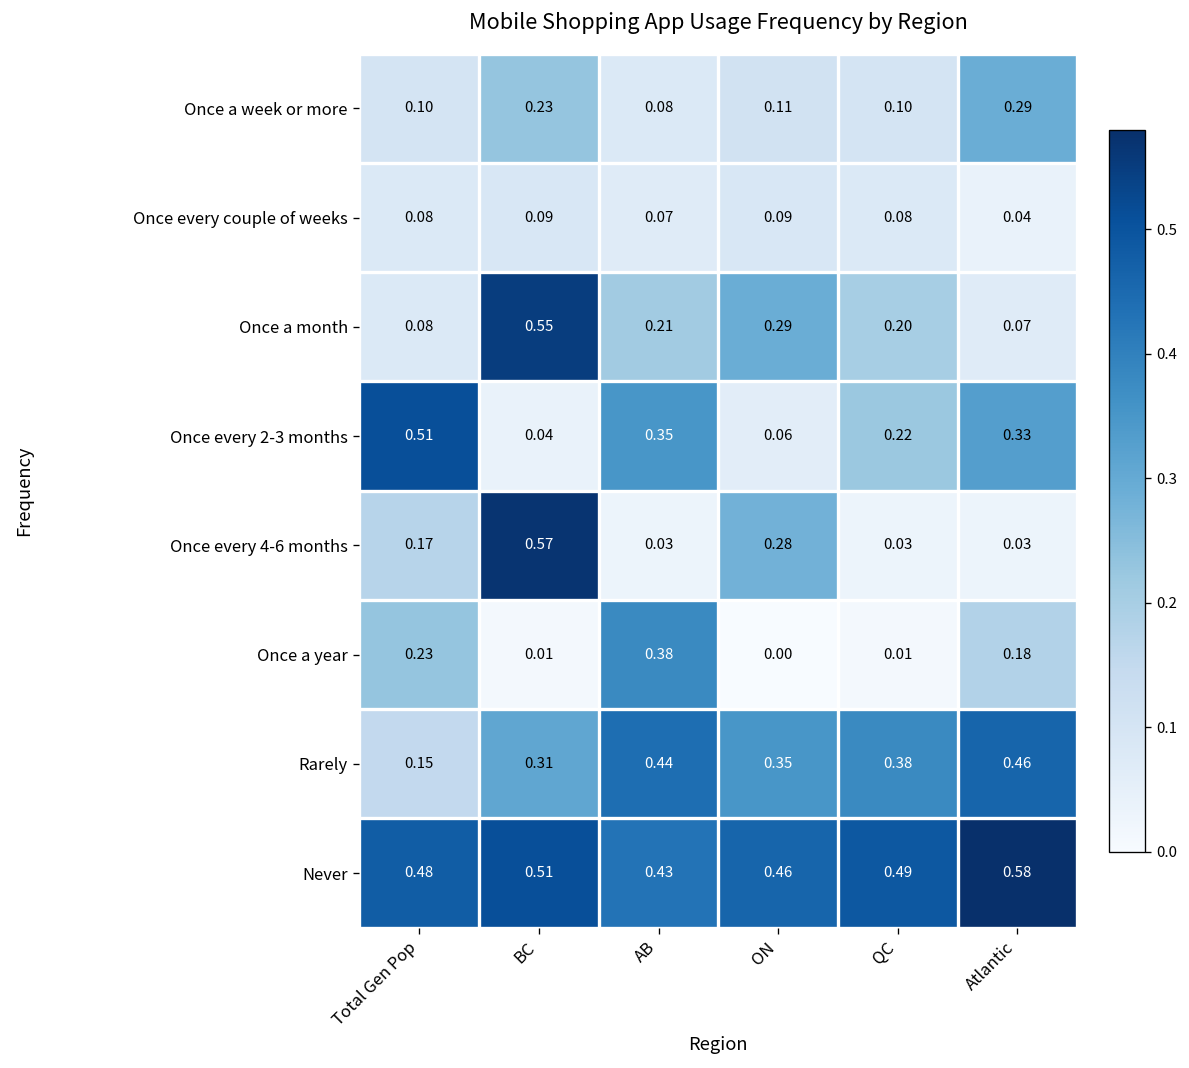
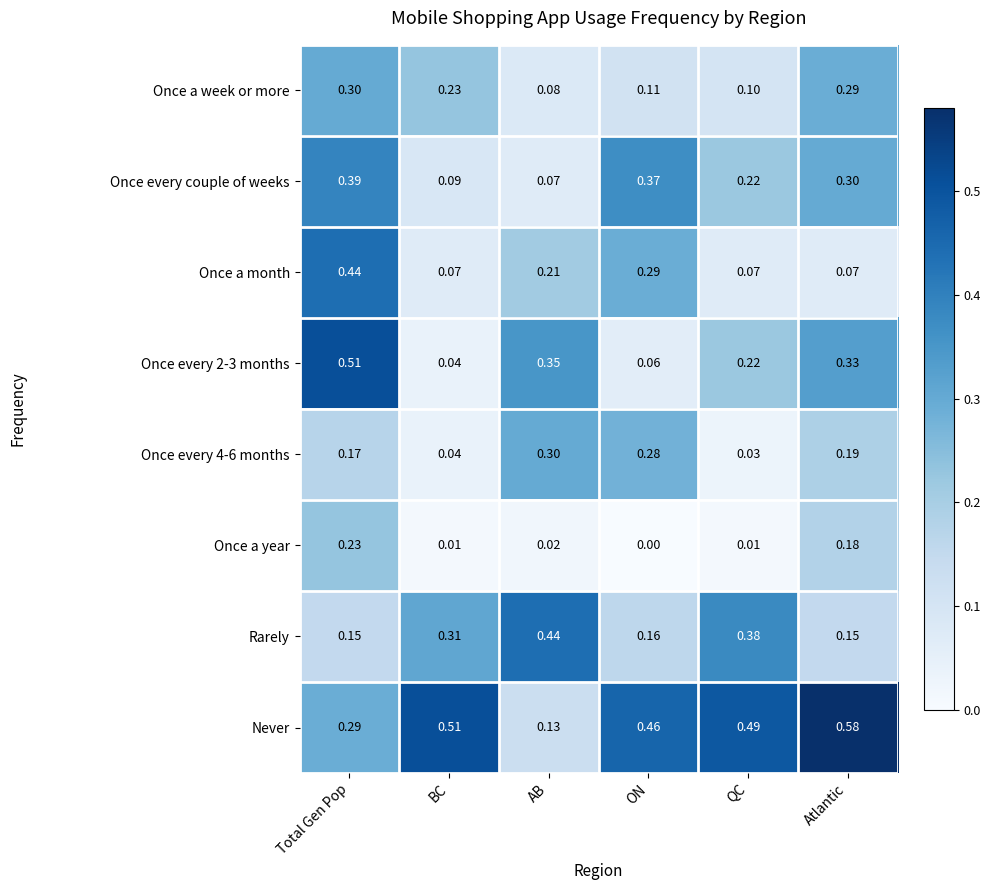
Once a week or more, Total Gen Pop: 0.10 -> 0.30
Once every couple of weeks, Total Gen Pop: 0.08 -> 0.39
Once every couple of weeks, ON: 0.09 -> 0.37
Once every couple of weeks, QC: 0.08 -> 0.22
Once every couple of weeks, Atlantic: 0.04 -> 0.30
Once a month, Total Gen Pop: 0.08 -> 0.44
Once a month, BC: 0.55 -> 0.07
Once a month, QC: 0.20 -> 0.07
Once every 4-6 months, BC: 0.57 -> 0.04
Once every 4-6 months, AB: 0.03 -> 0.30
Once every 4-6 months, Atlantic: 0.03 -> 0.19
Once a year, AB: 0.38 -> 0.02
Rarely, ON: 0.35 -> 0.16
Rarely, Atlantic: 0.46 -> 0.15
Never, Total Gen Pop: 0.48 -> 0.29
Never, AB: 0.43 -> 0.13
